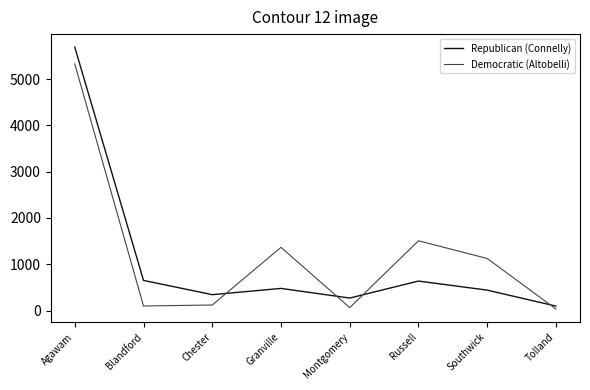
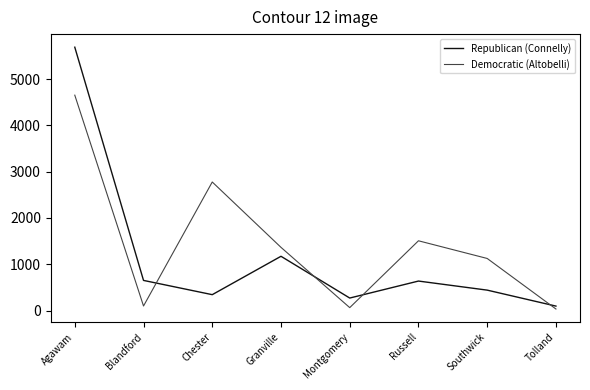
Democratic (Altobelli), Agawam: 5300 -> 4700
Democratic (Altobelli), Chester: 100 -> 2800
Republican (Connelly), Granville: 500 -> 1200
